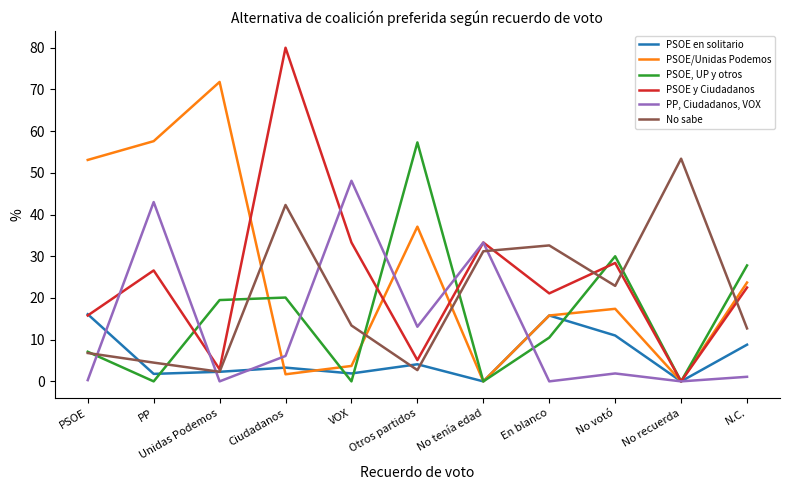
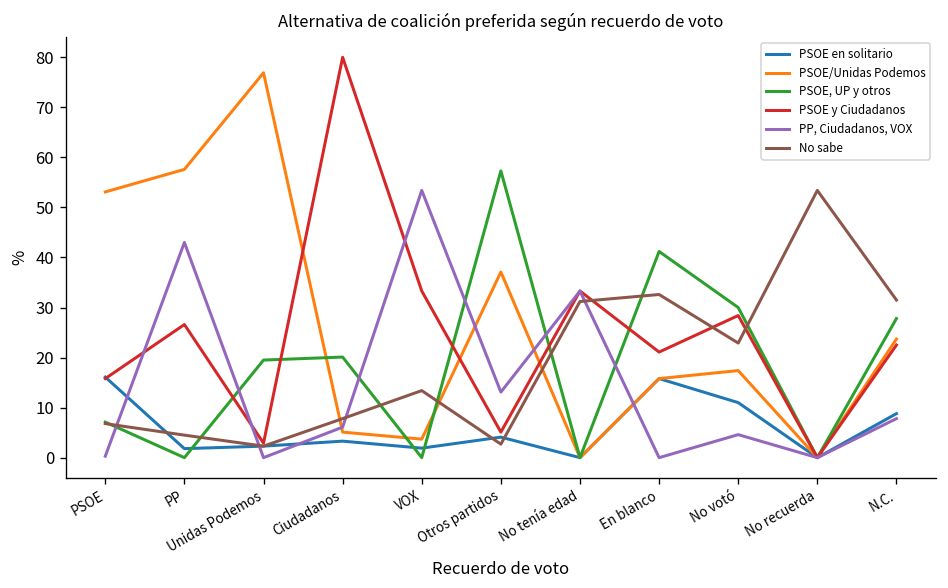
PSOE/Unidas Podemos, Unidas Podemos: 72 -> 77
PSOE/Unidas Podemos, Ciudadanos: 2 -> 5
No sabe, Ciudadanos: 42 -> 8
PP, Ciudadanos, VOX, VOX: 48 -> 53
PSOE, UP y otros, En blanco: 11 -> 41
PP, Ciudadanos, VOX, No votó: 2 -> 5
PP, Ciudadanos, VOX, N.C.: 1 -> 8
No sabe, N.C.: 13 -> 32
